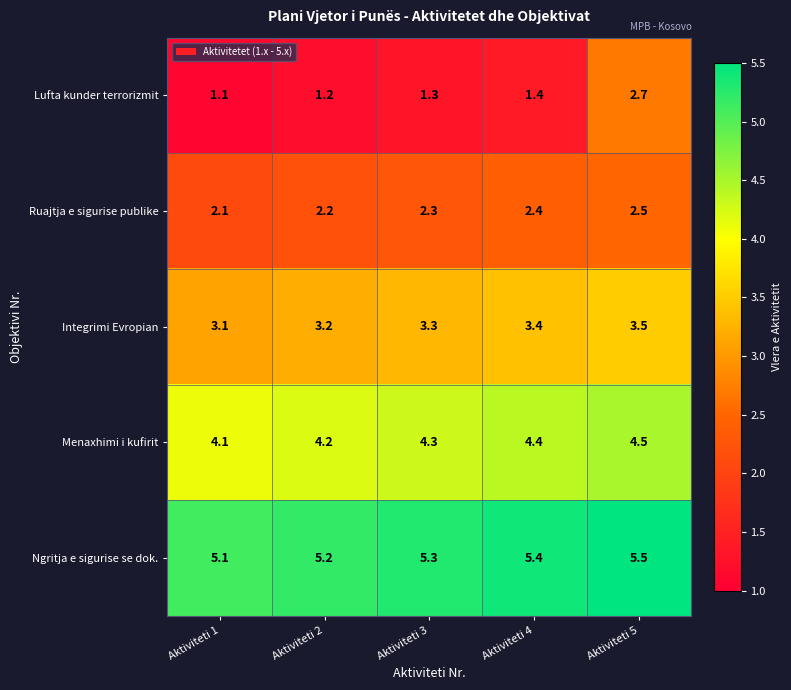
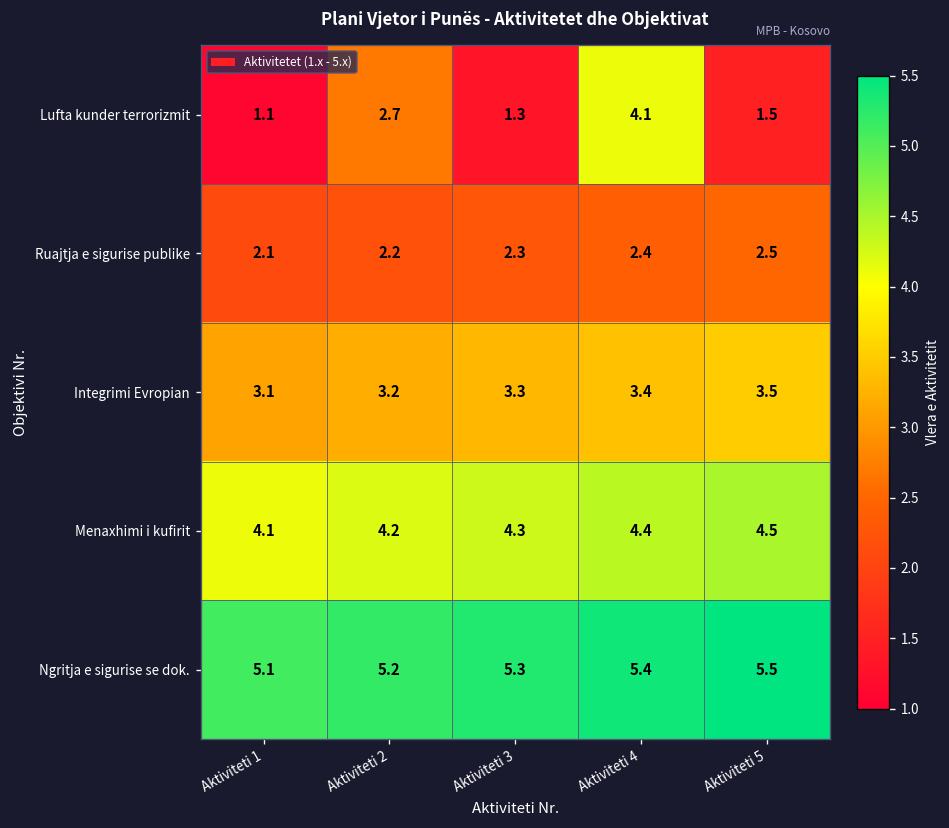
Lufta kunder terrorizmit, Aktiviteti 2: 1.2 -> 2.7
Lufta kunder terrorizmit, Aktiviteti 4: 1.4 -> 4.1
Lufta kunder terrorizmit, Aktiviteti 5: 2.7 -> 1.5
